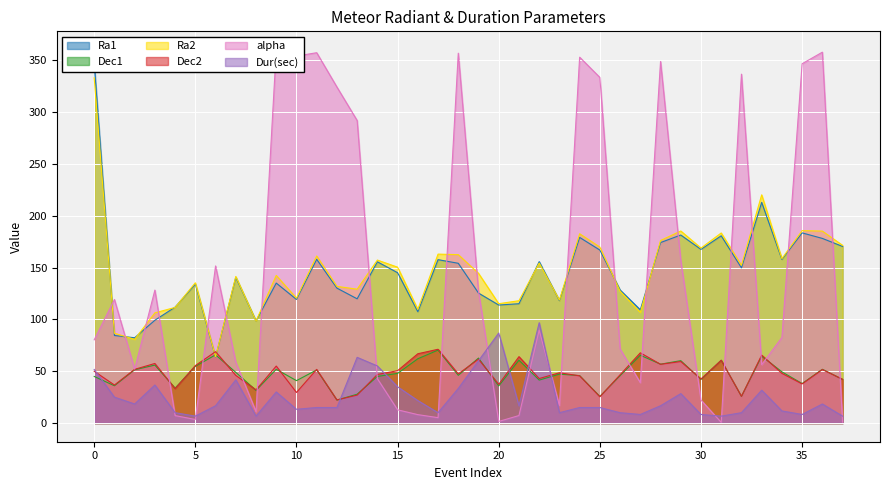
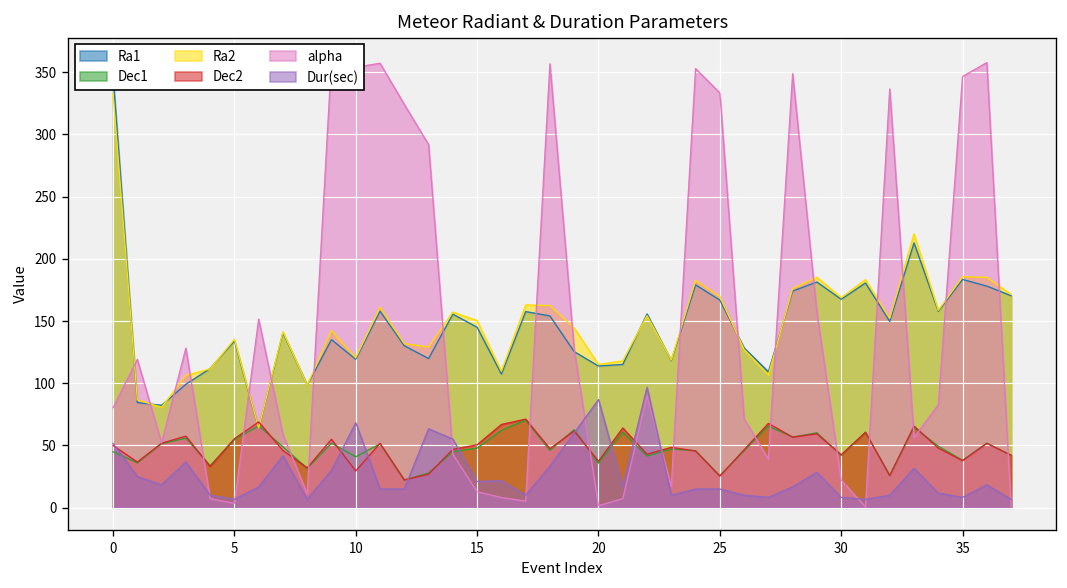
Dur(sec), 10: 13 -> 68
Dur(sec), 15: 35 -> 21
